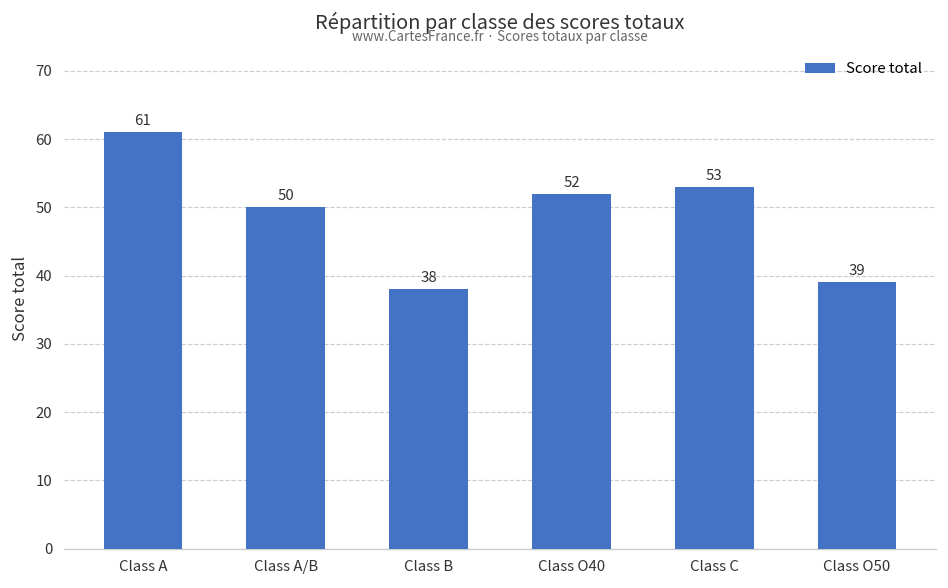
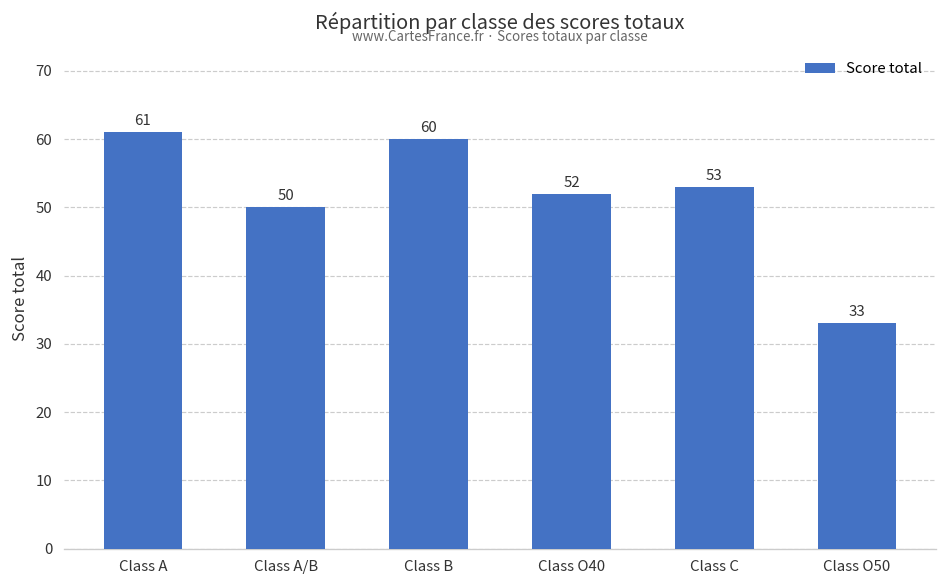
Class B: 38 -> 60
Class O50: 39 -> 33
